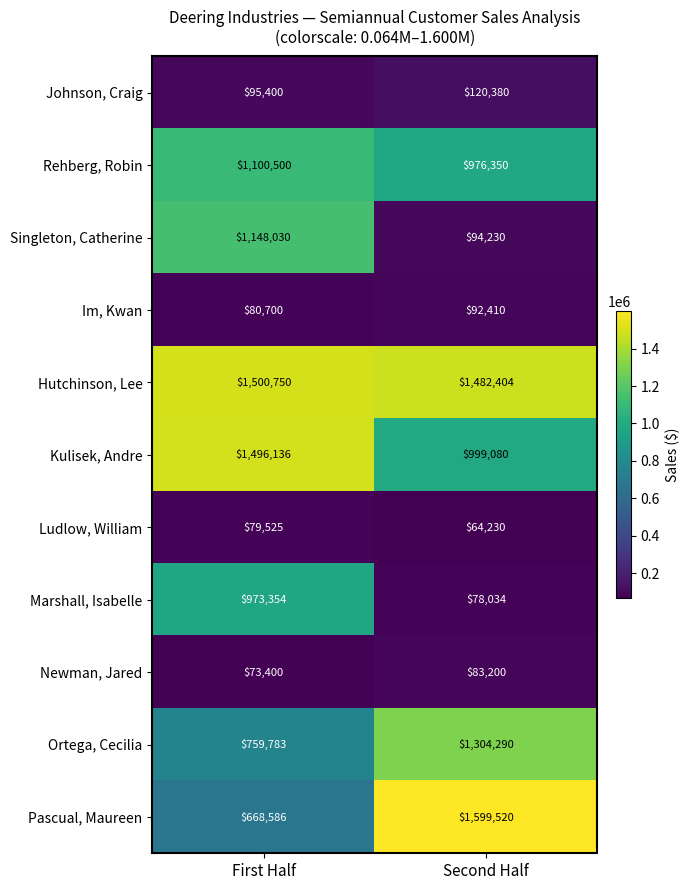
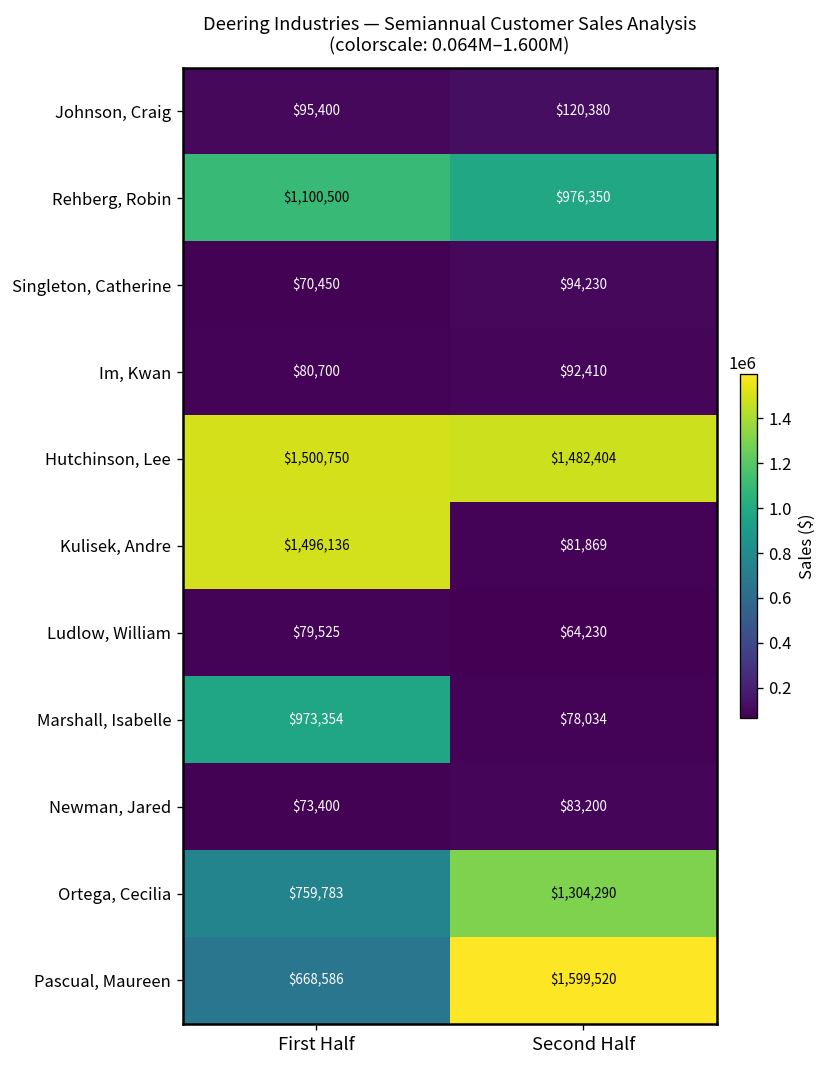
Singleton, Catherine, First Half: $1,148,030 -> $70,450
Kulisek, Andre, Second Half: $999,080 -> $81,869
